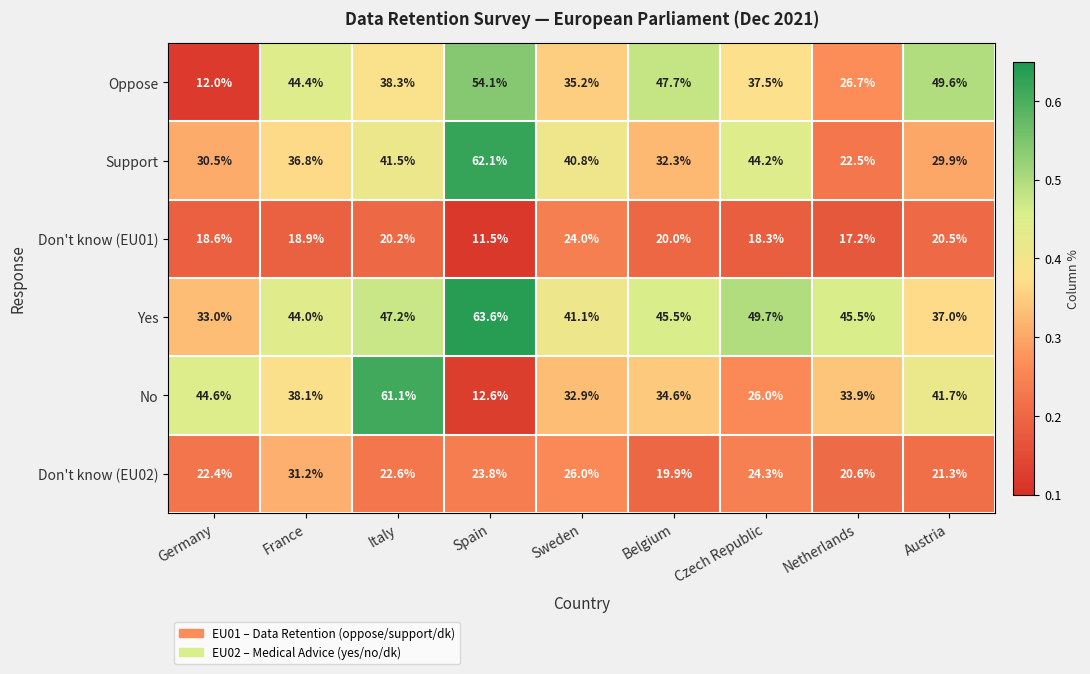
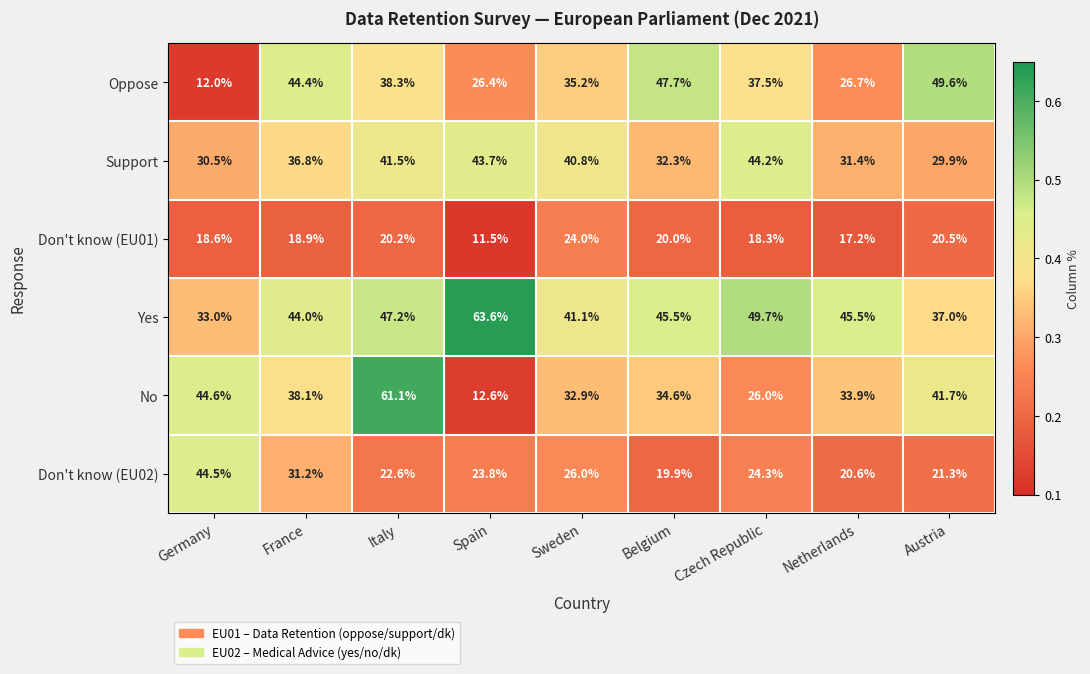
Oppose, Spain: 54.1% -> 26.4%
Support, Spain: 62.1% -> 43.7%
Support, Netherlands: 22.5% -> 31.4%
Don't know (EU02), Germany: 22.4% -> 44.5%
